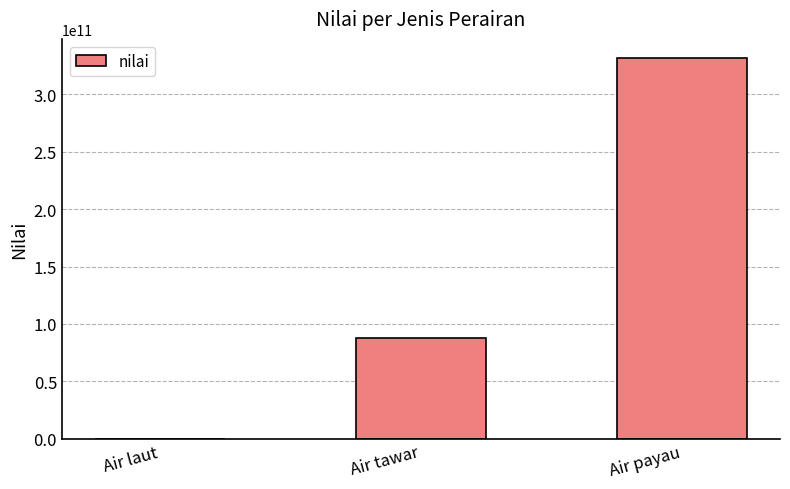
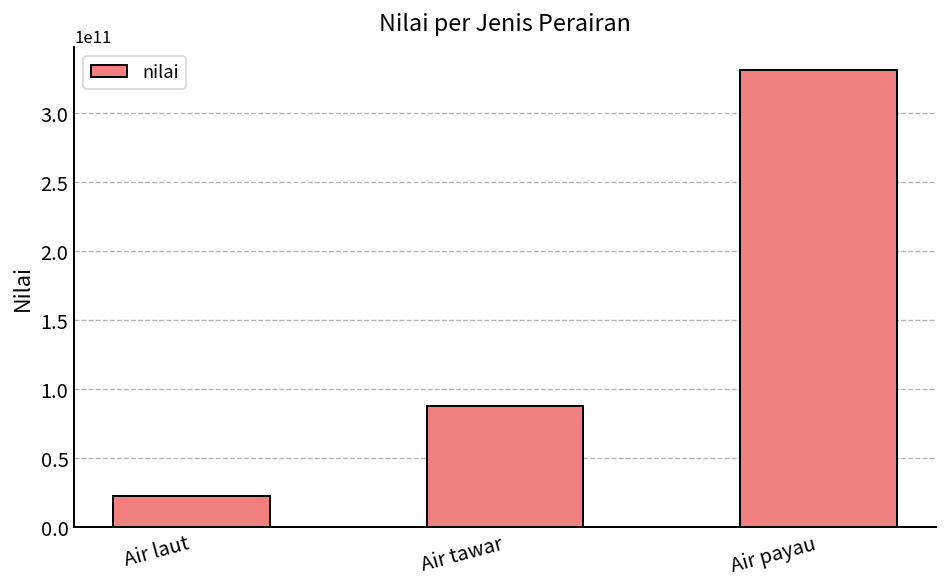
Air laut: 0 -> 23000000000
